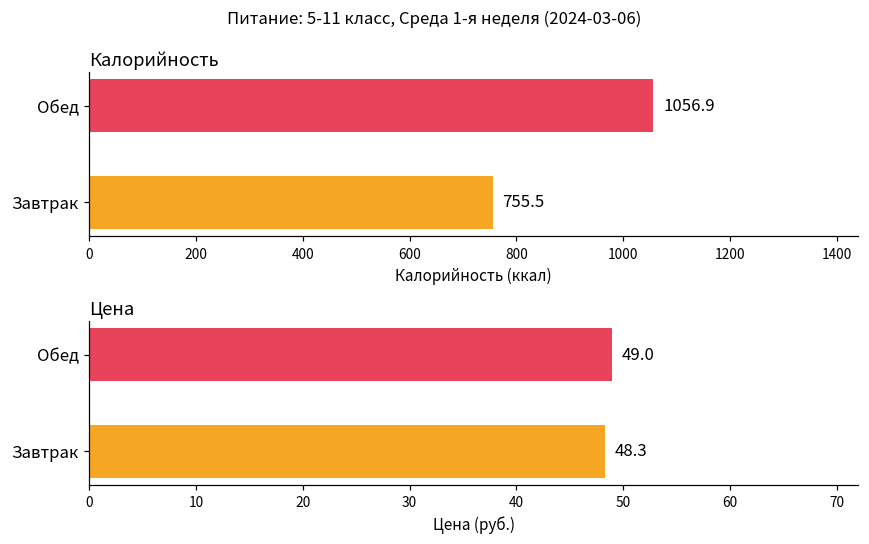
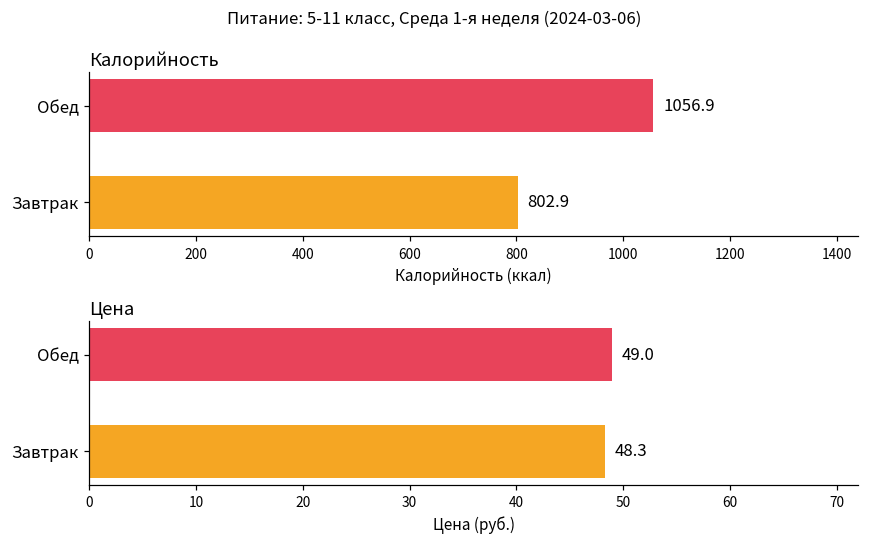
Калорийность, Завтрак: 755.5 -> 802.9
